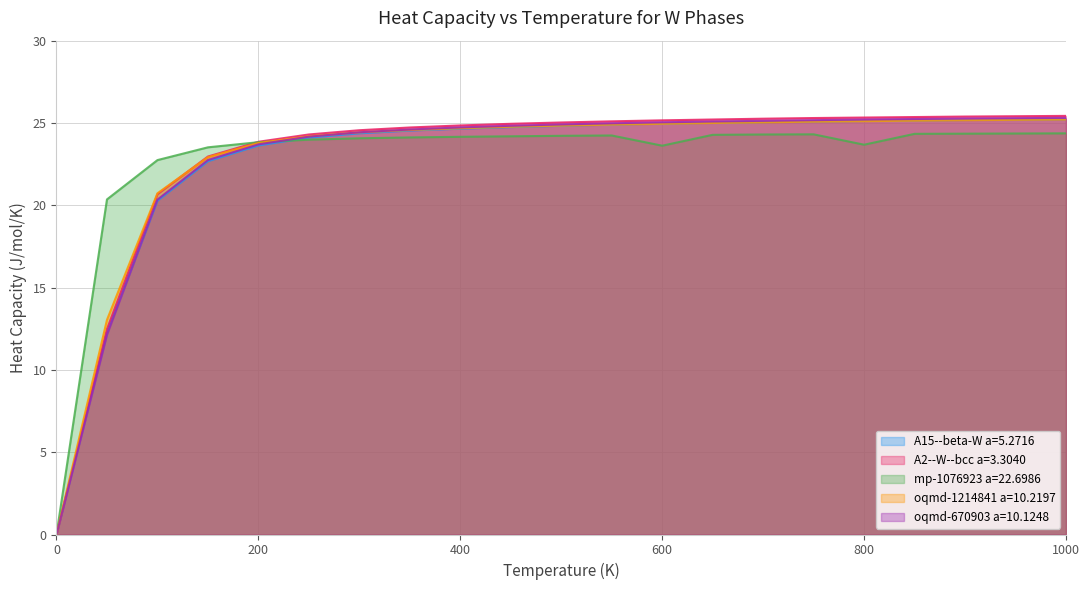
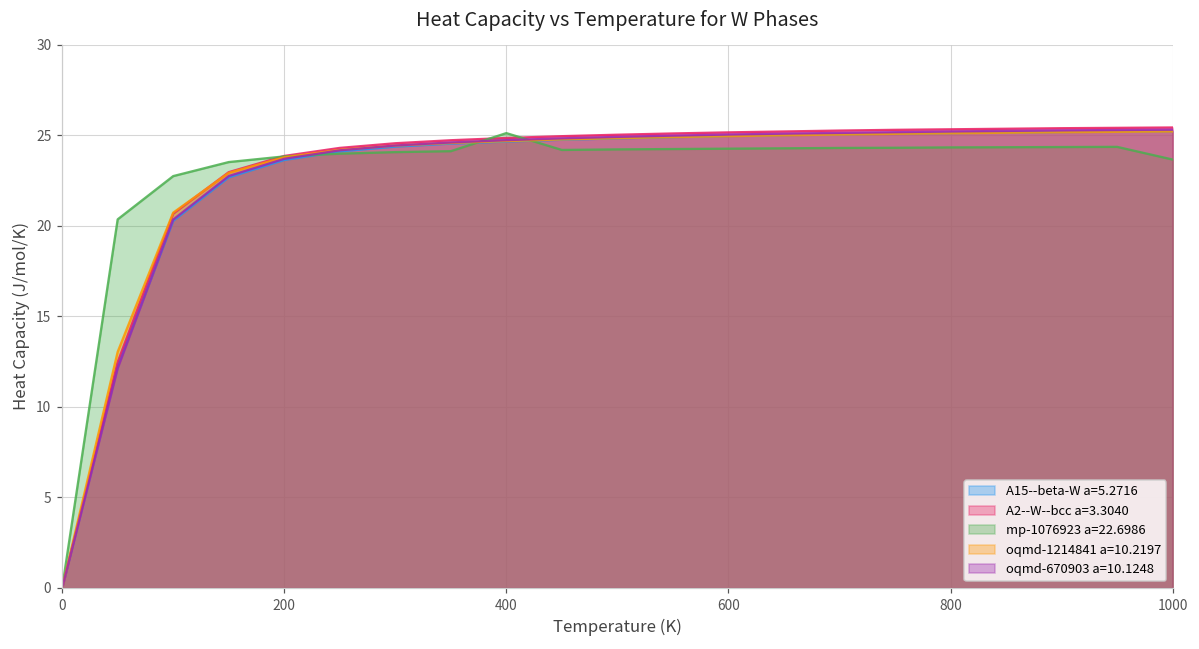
mp-1076923 a=22.6986, 400: 24.2 -> 25.1
mp-1076923 a=22.6986, 600: 23.6 -> 24.3
mp-1076923 a=22.6986, 800: 23.7 -> 24.3
mp-1076923 a=22.6986, 1000: 24.4 -> 23.7
